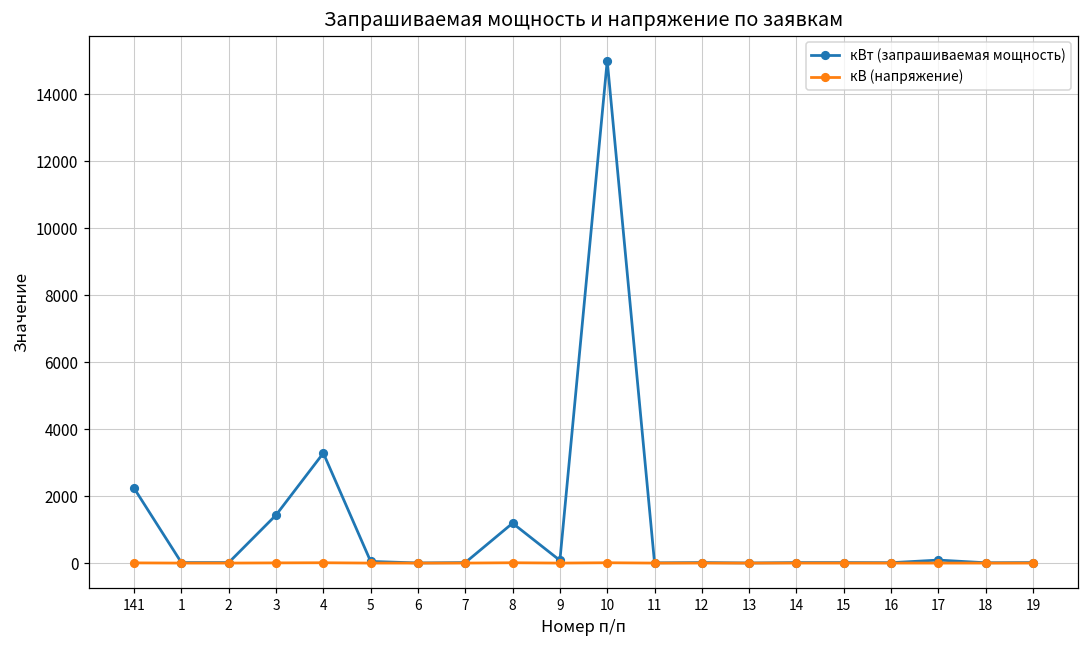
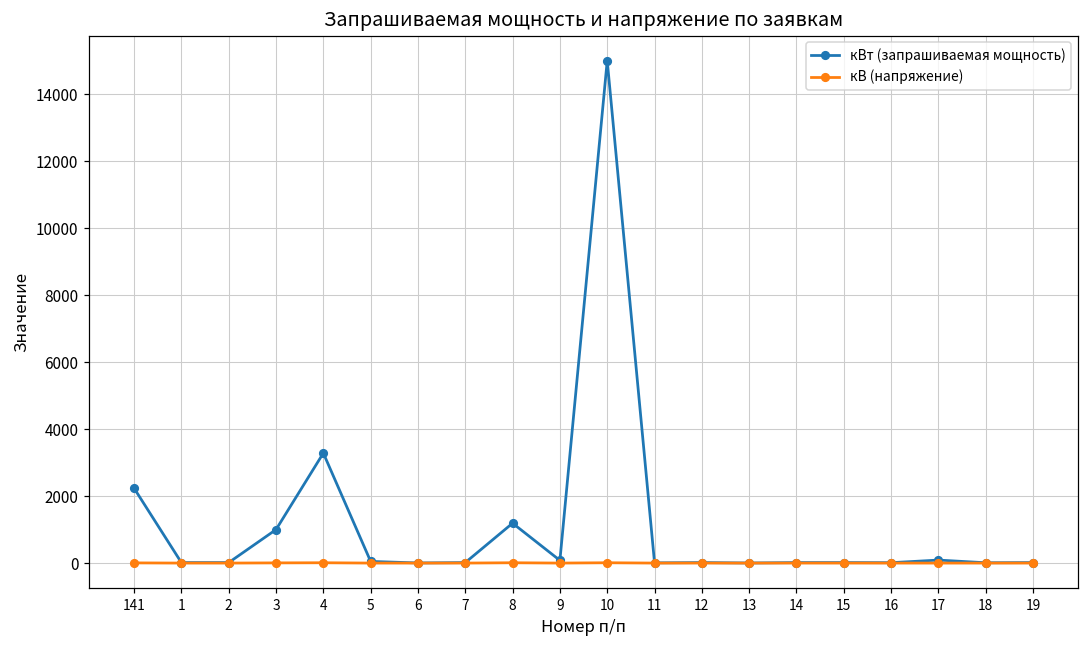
кВт (запрашиваемая мощность), 3: 1400 -> 1000
